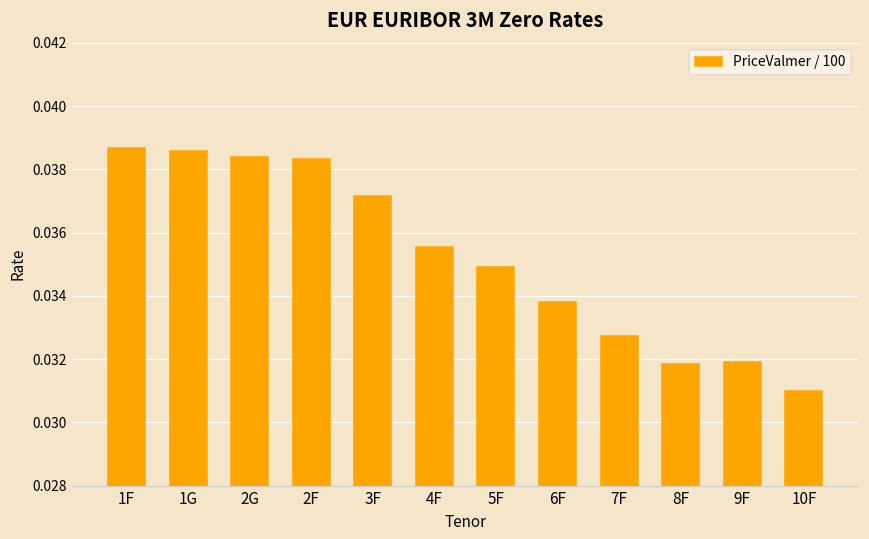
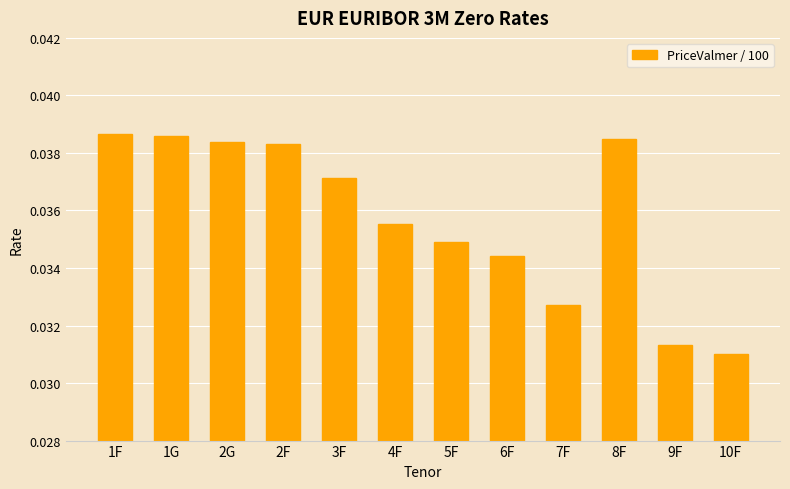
6F: 0.0338 -> 0.0344
8F: 0.0319 -> 0.0385
9F: 0.0319 -> 0.0313
